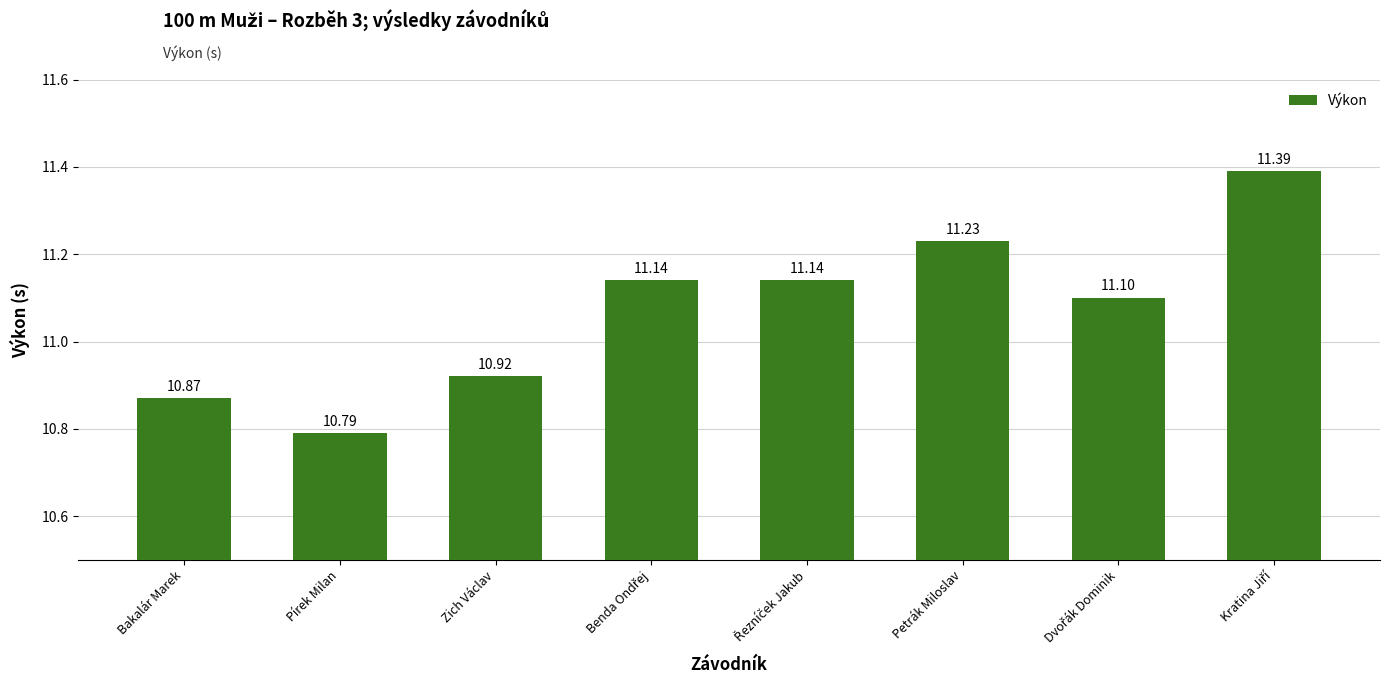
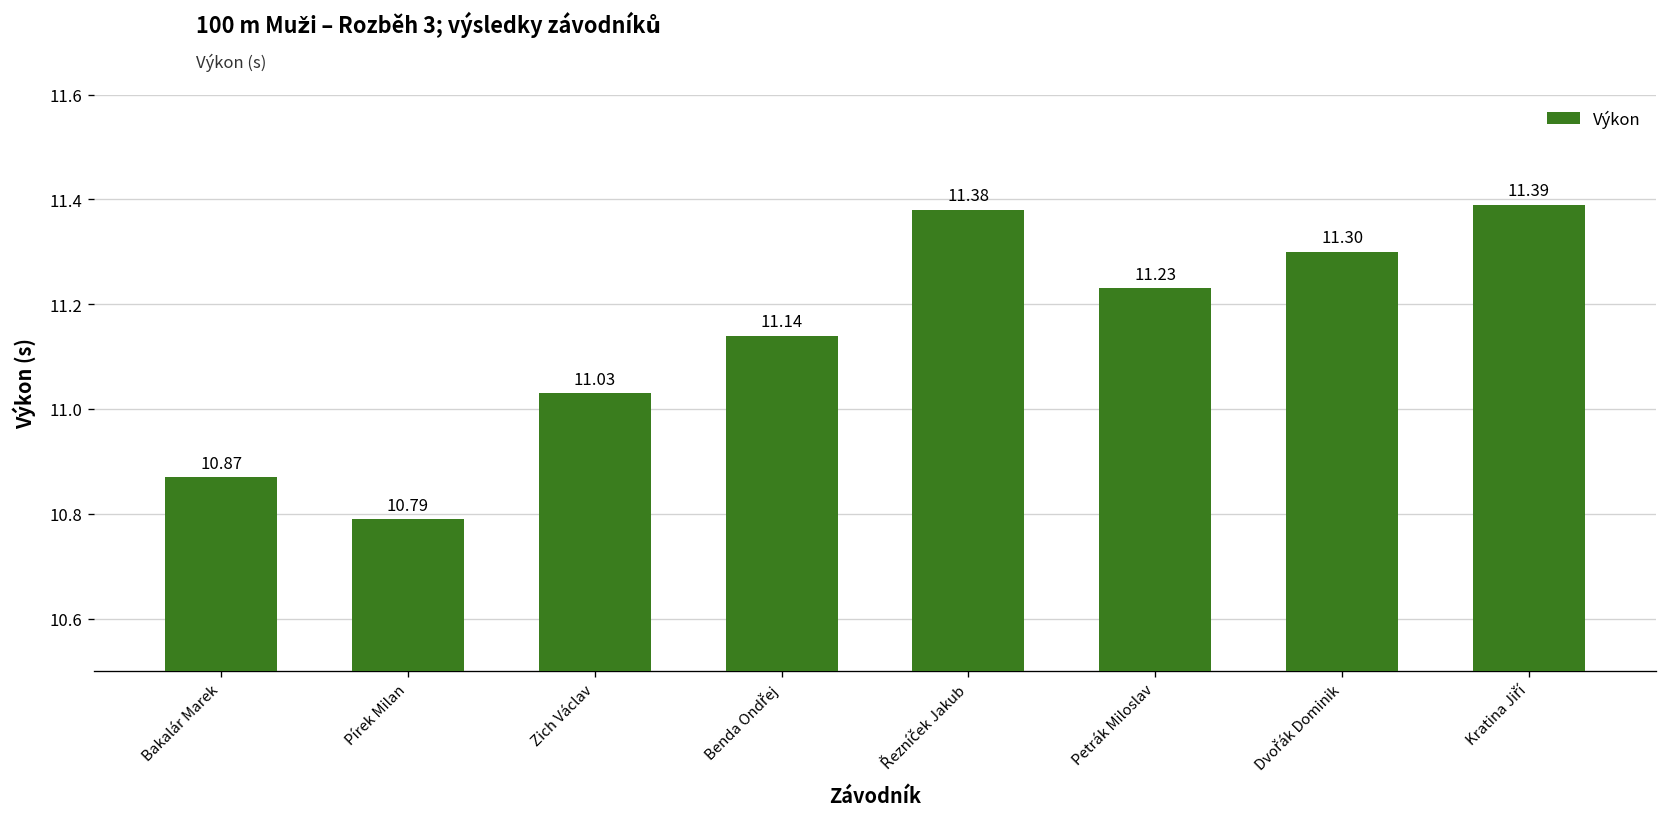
Zich Václav: 10.92 -> 11.03
Řezníček Jakub: 11.14 -> 11.38
Dvořák Dominik: 11.10 -> 11.30
